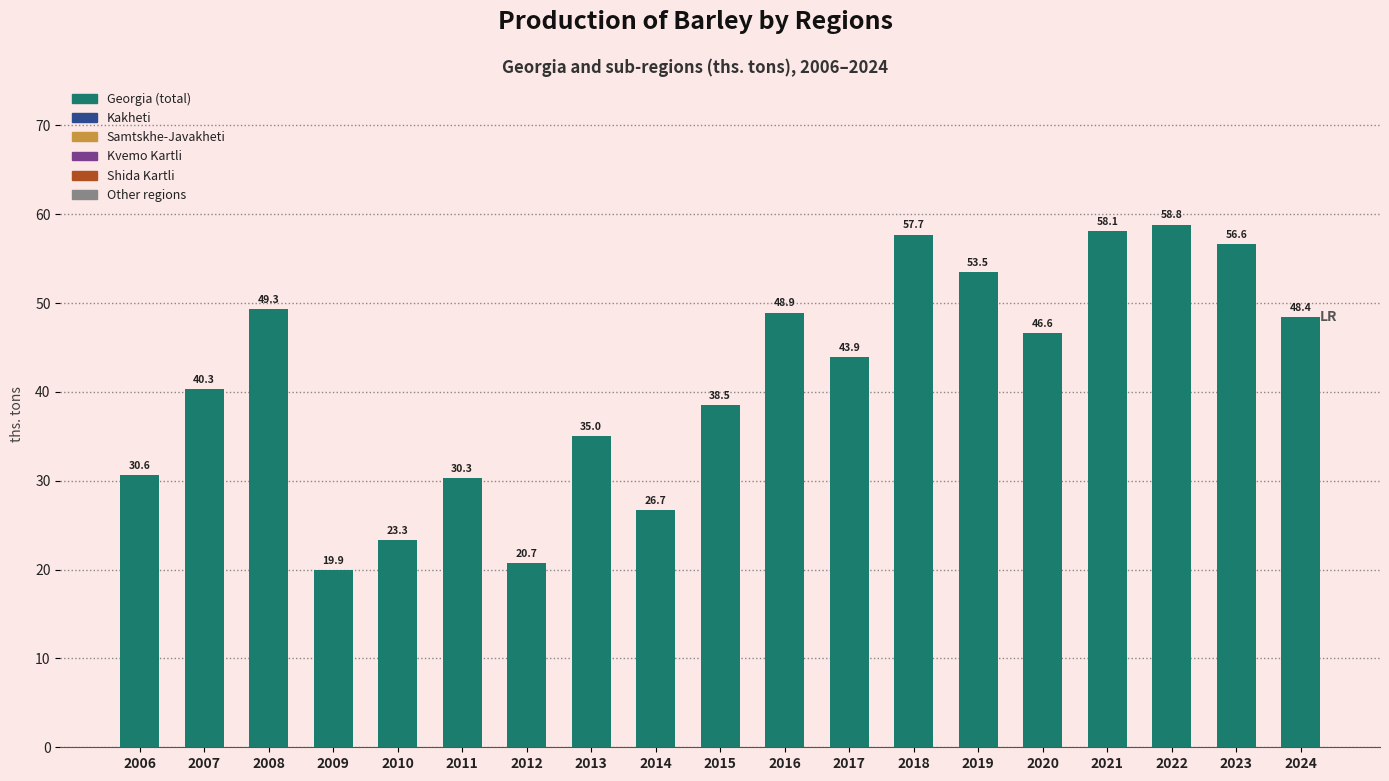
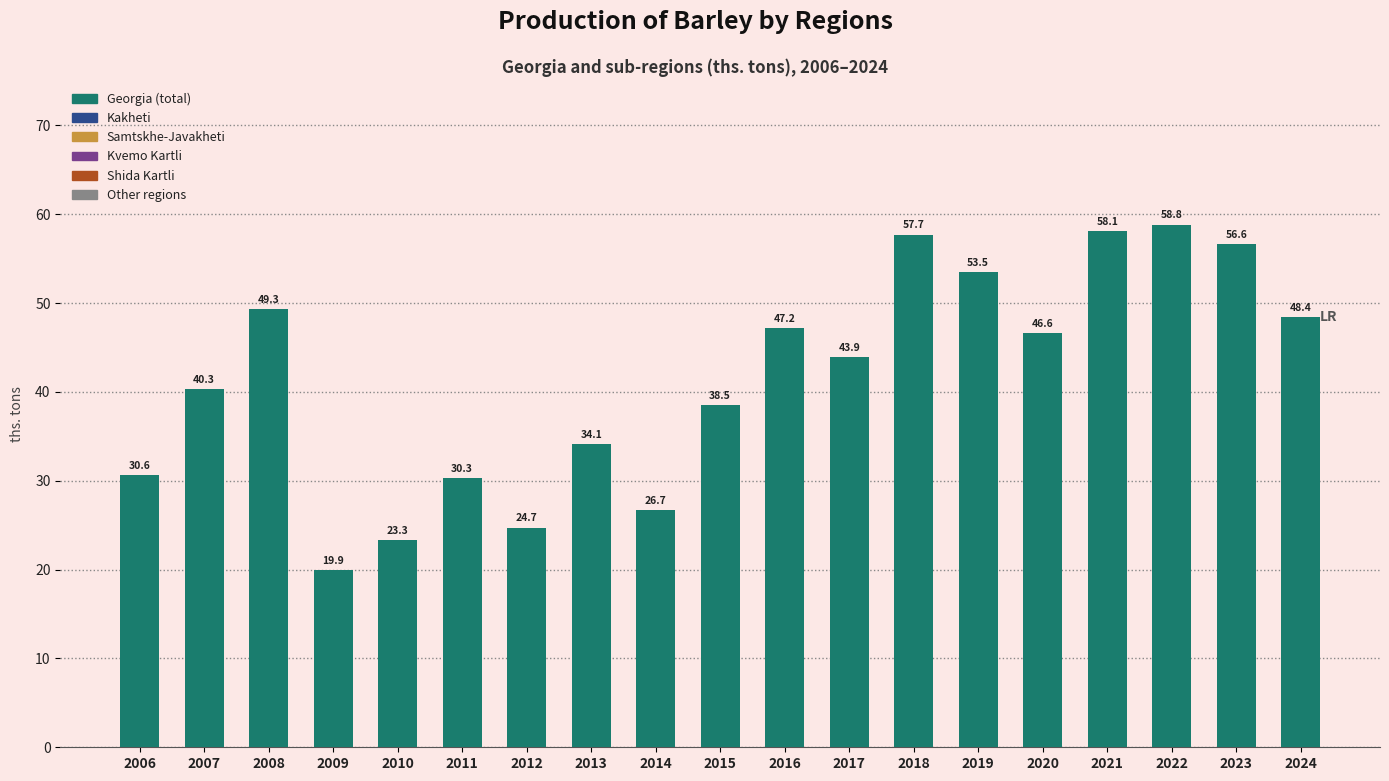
2012: 20.7 -> 24.7
2013: 35.0 -> 34.1
2016: 48.9 -> 47.2
